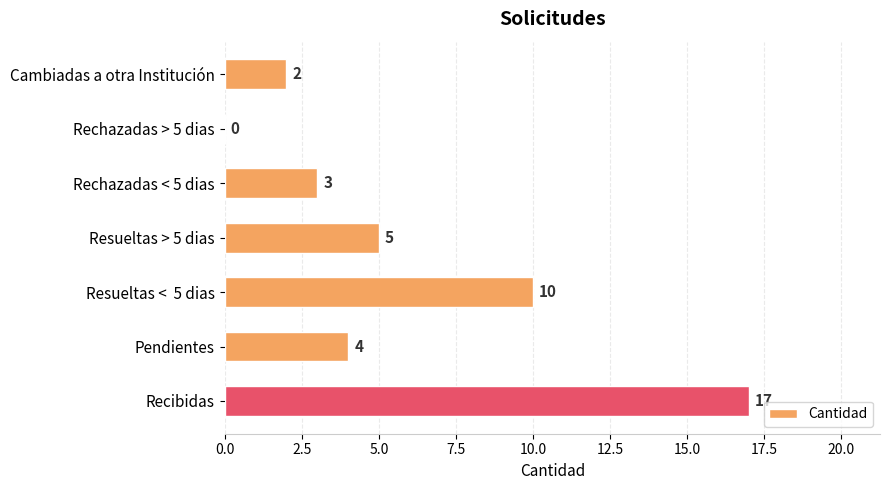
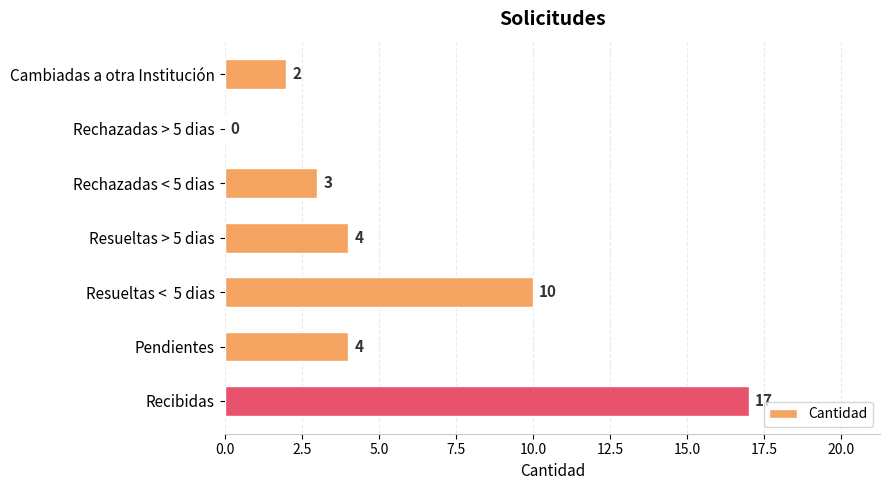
Resueltas > 5 dias: 5 -> 4
